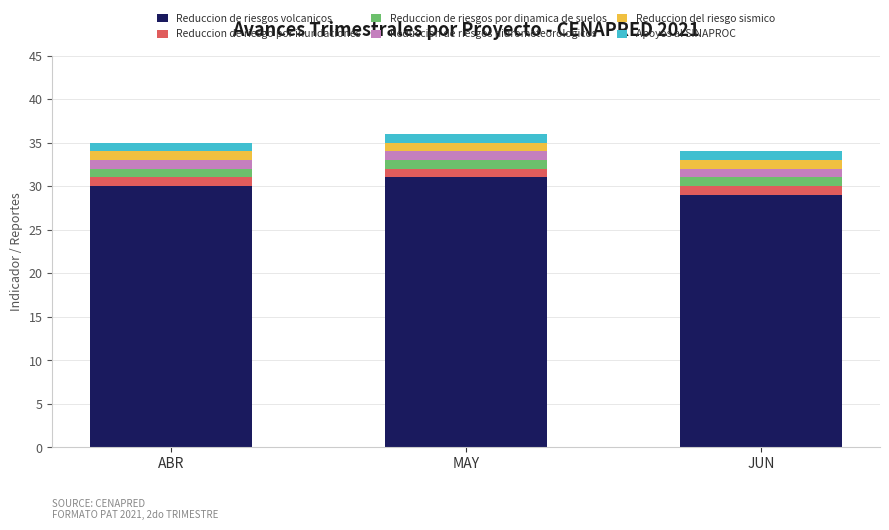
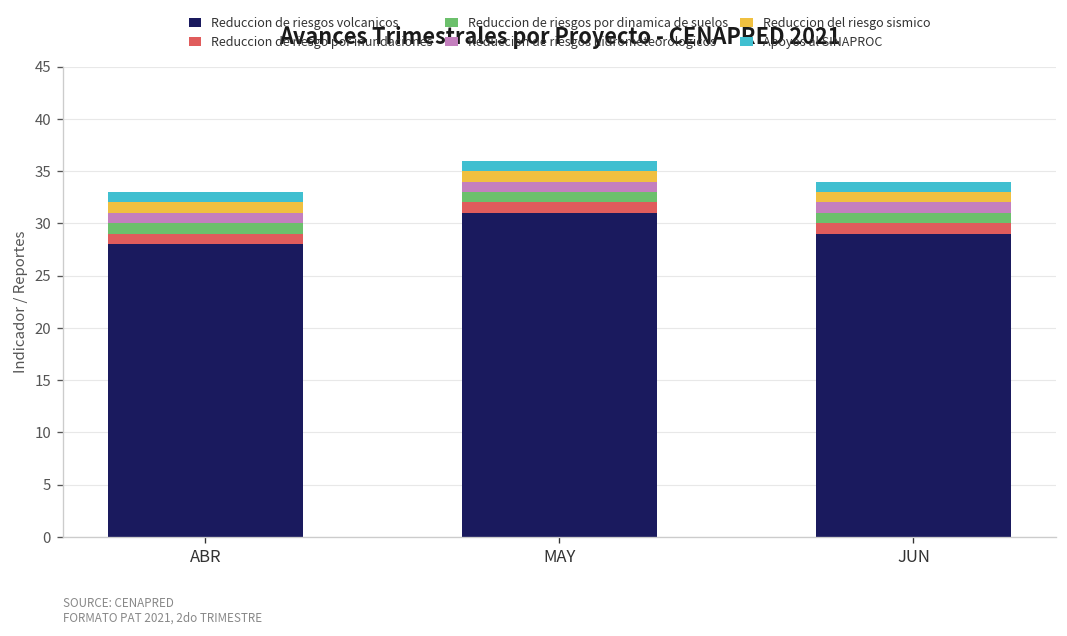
Reduccion de riesgos volcanicos, ABR: 30 -> 28
